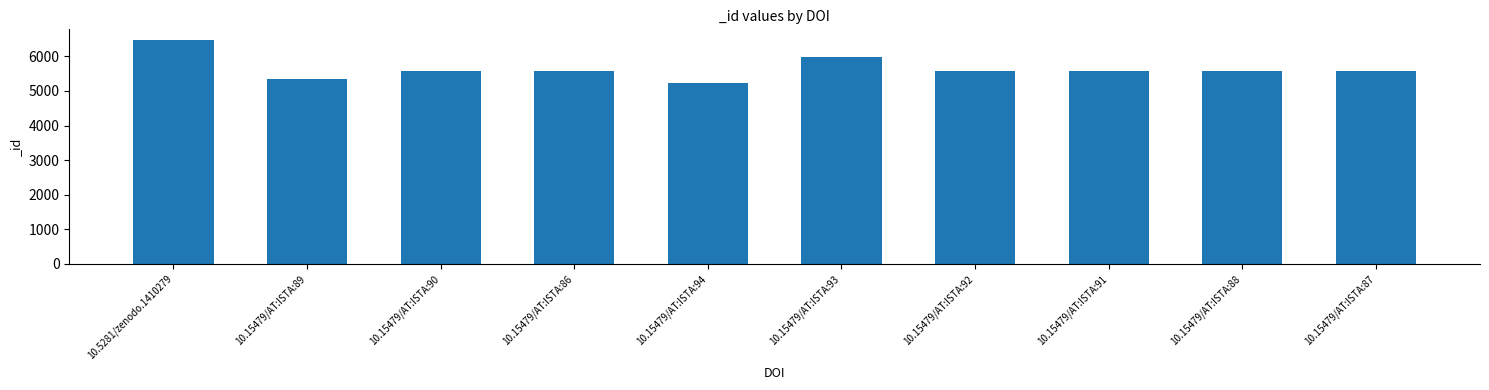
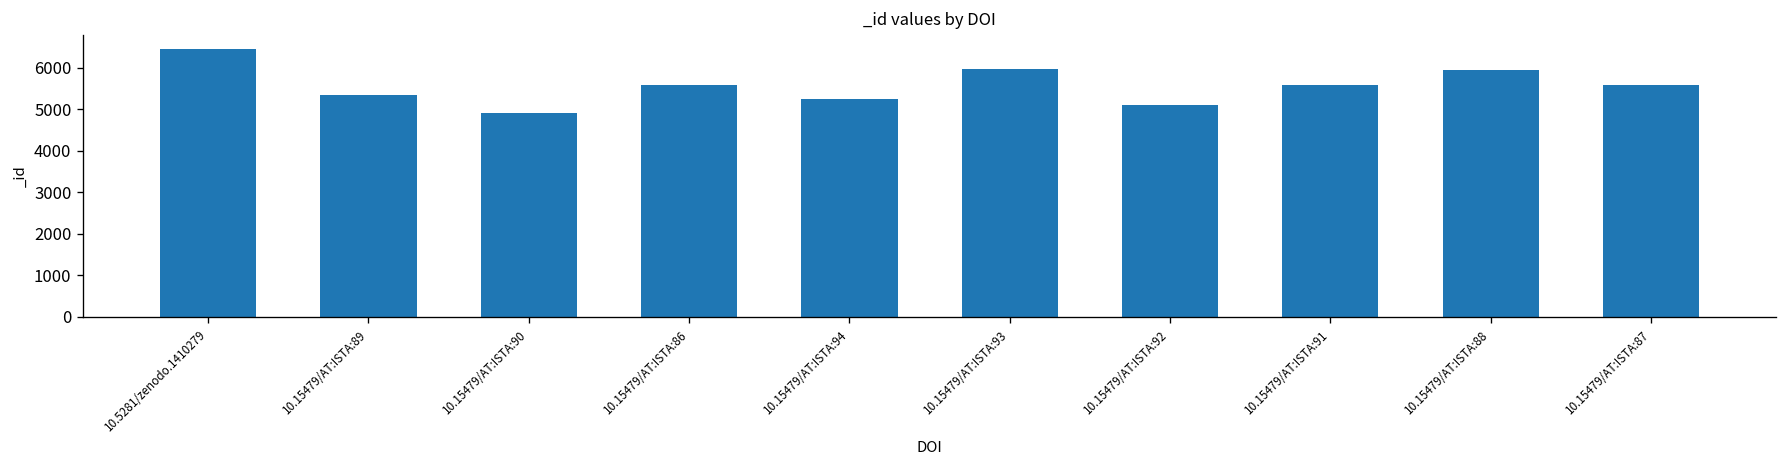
10.15479/AT:ISTA:90: 5600 -> 4900
10.15479/AT:ISTA:92: 5600 -> 5100
10.15479/AT:ISTA:88: 5600 -> 6000
